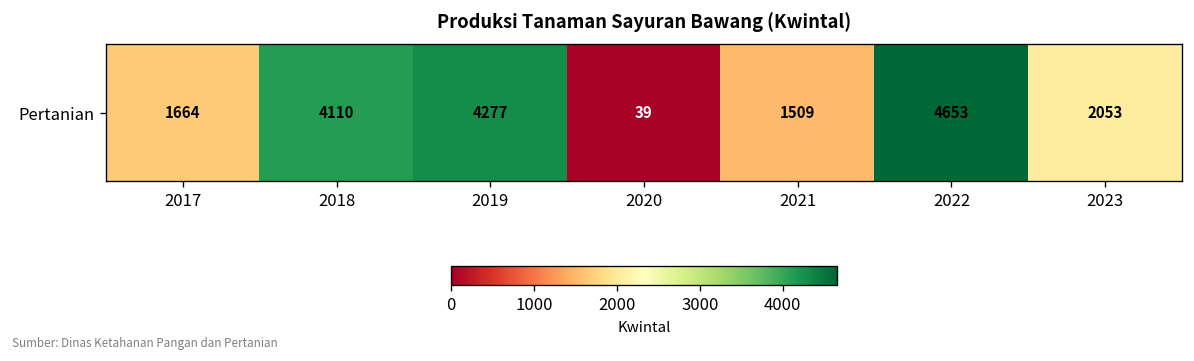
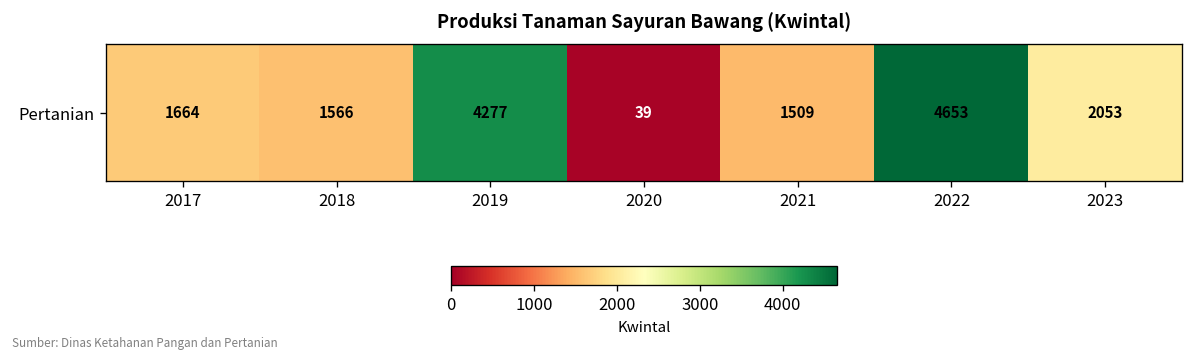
Pertanian, 2018: 4110 -> 1566
